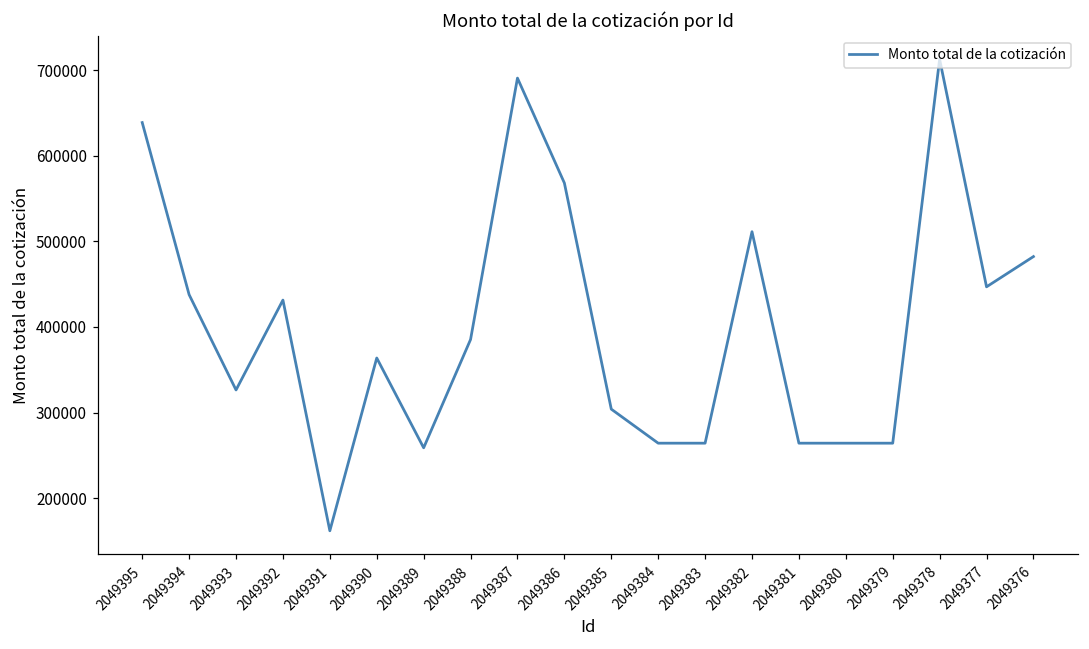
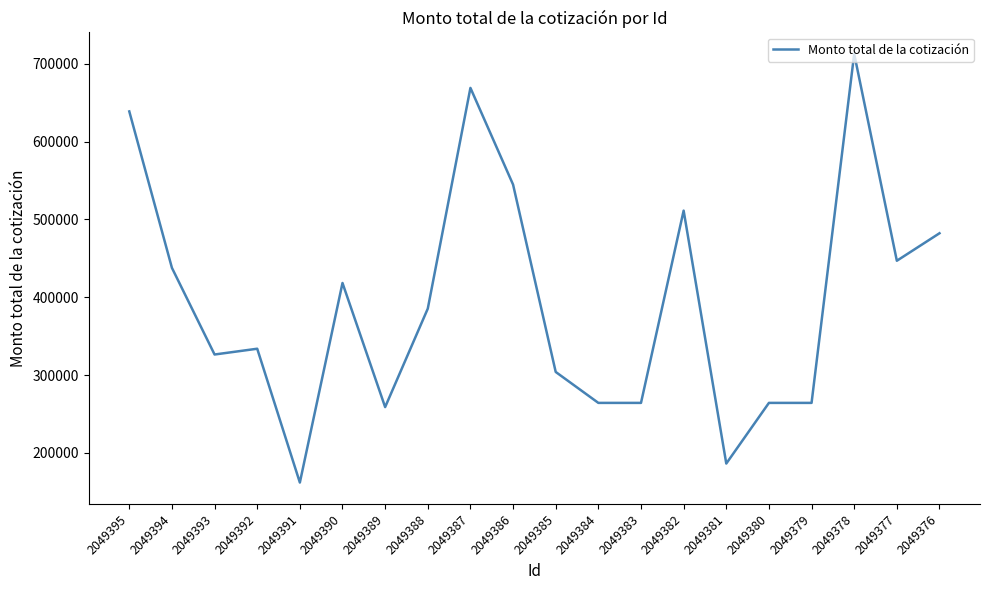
2049392: 430000 -> 330000
2049390: 360000 -> 420000
2049387: 690000 -> 670000
2049386: 570000 -> 540000
2049381: 260000 -> 190000
